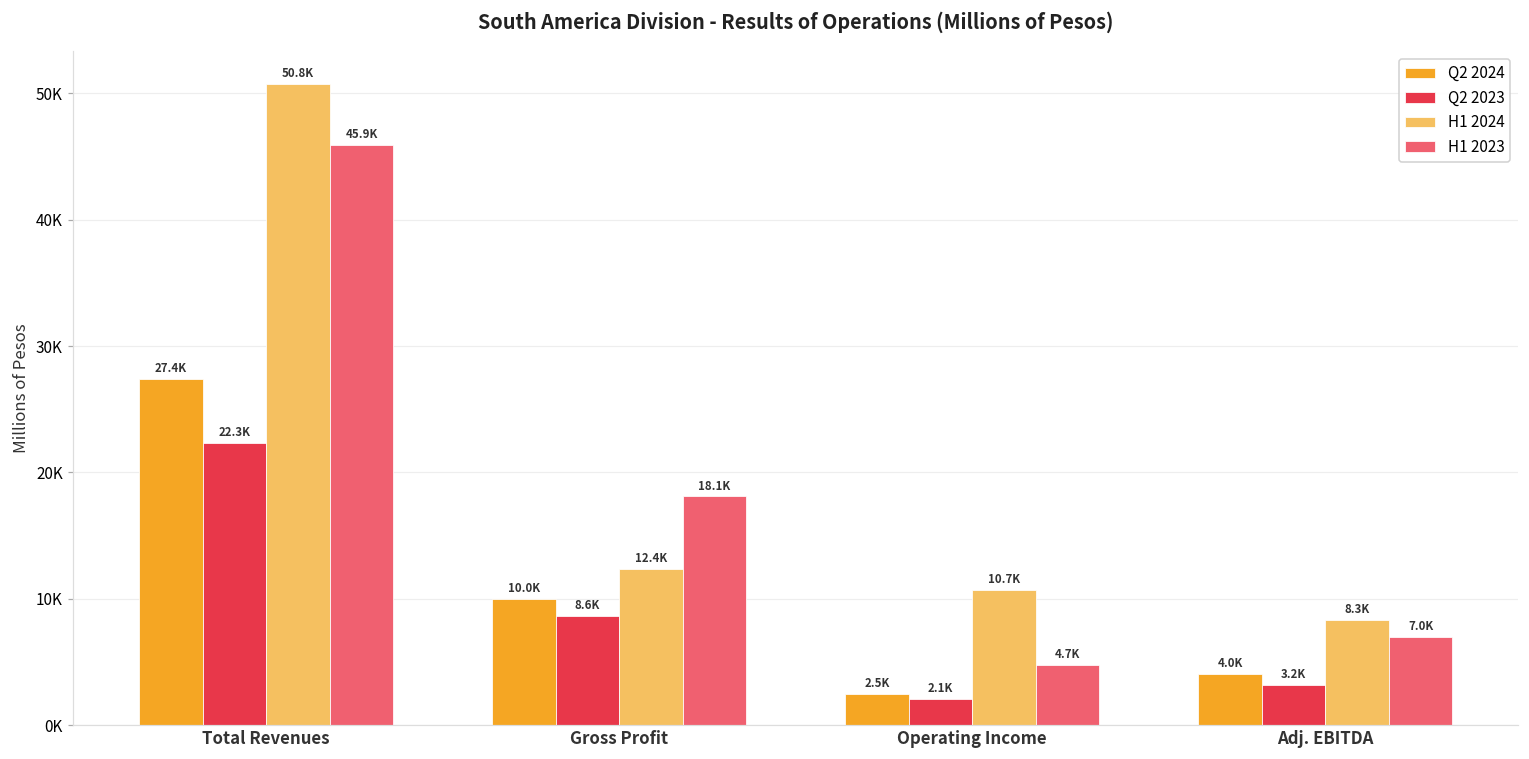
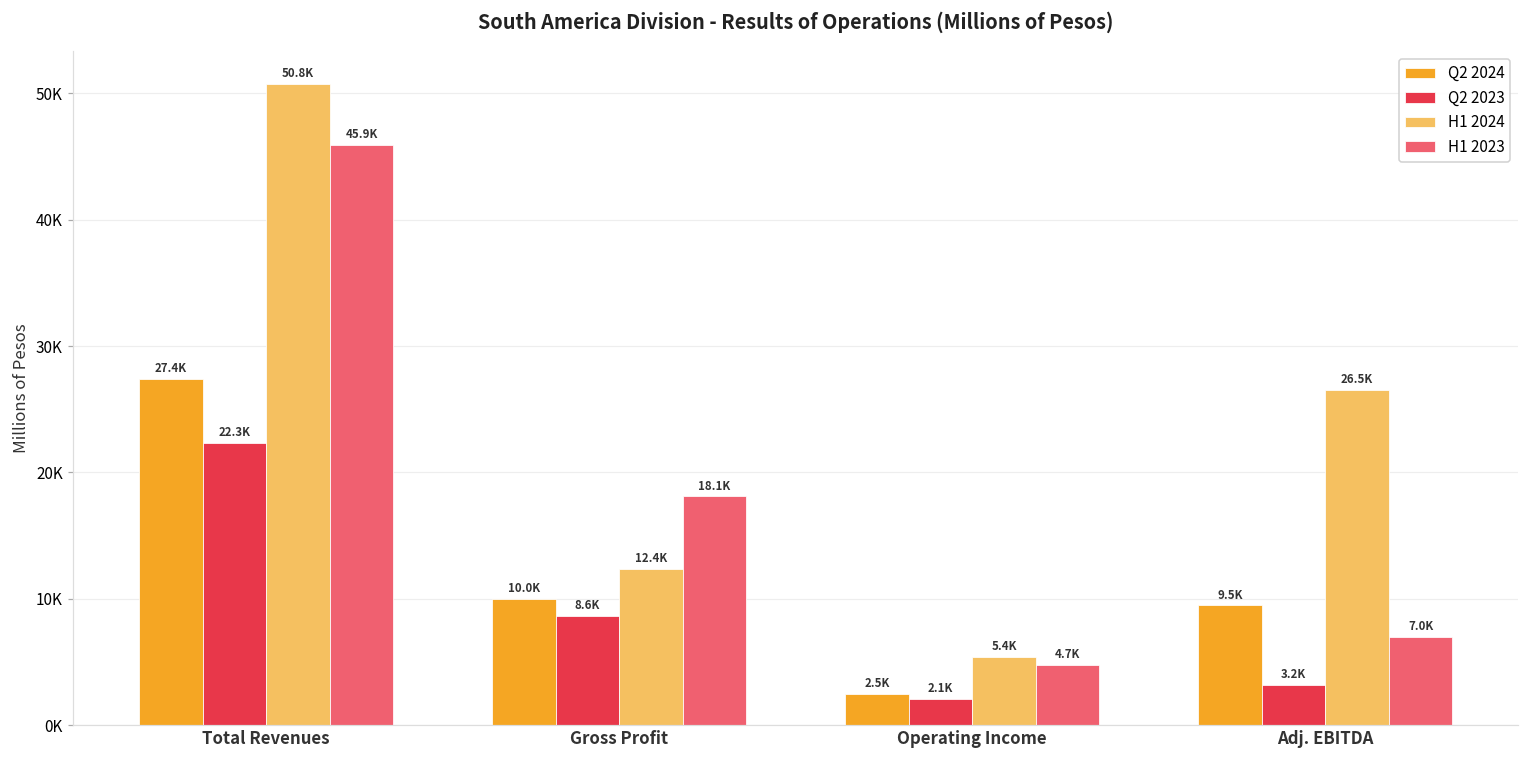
H1 2024, Operating Income: 10.7K -> 5.4K
Q2 2024, Adj. EBITDA: 4.0K -> 9.5K
H1 2024, Adj. EBITDA: 8.3K -> 26.5K
